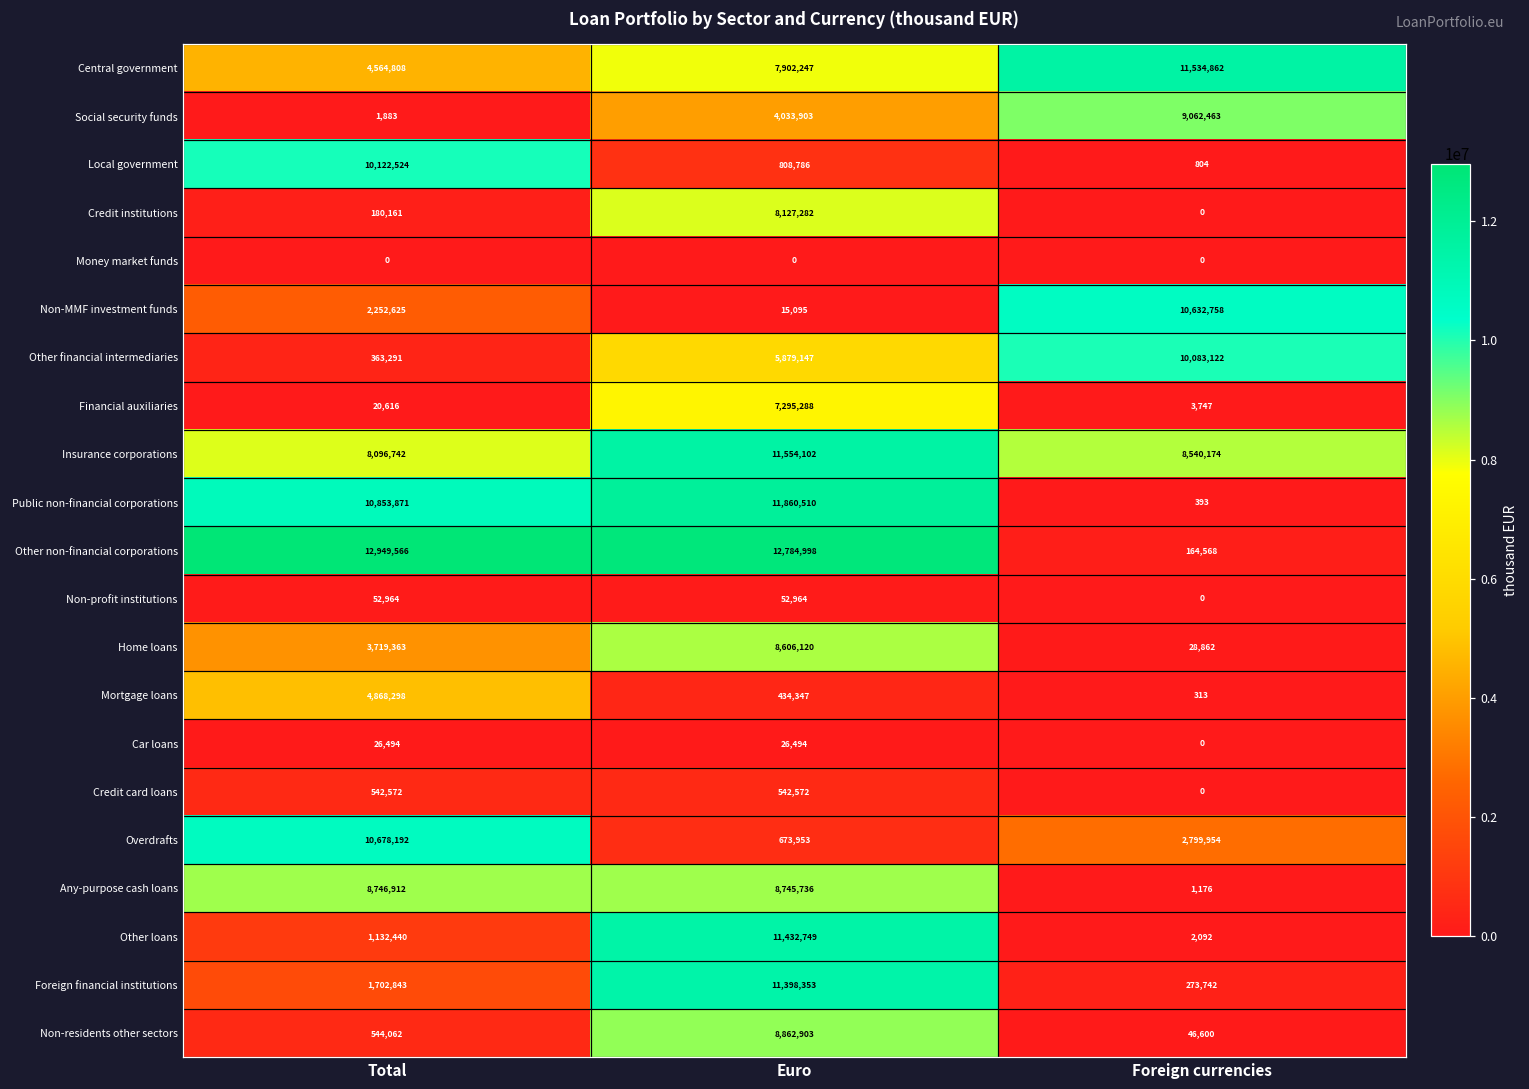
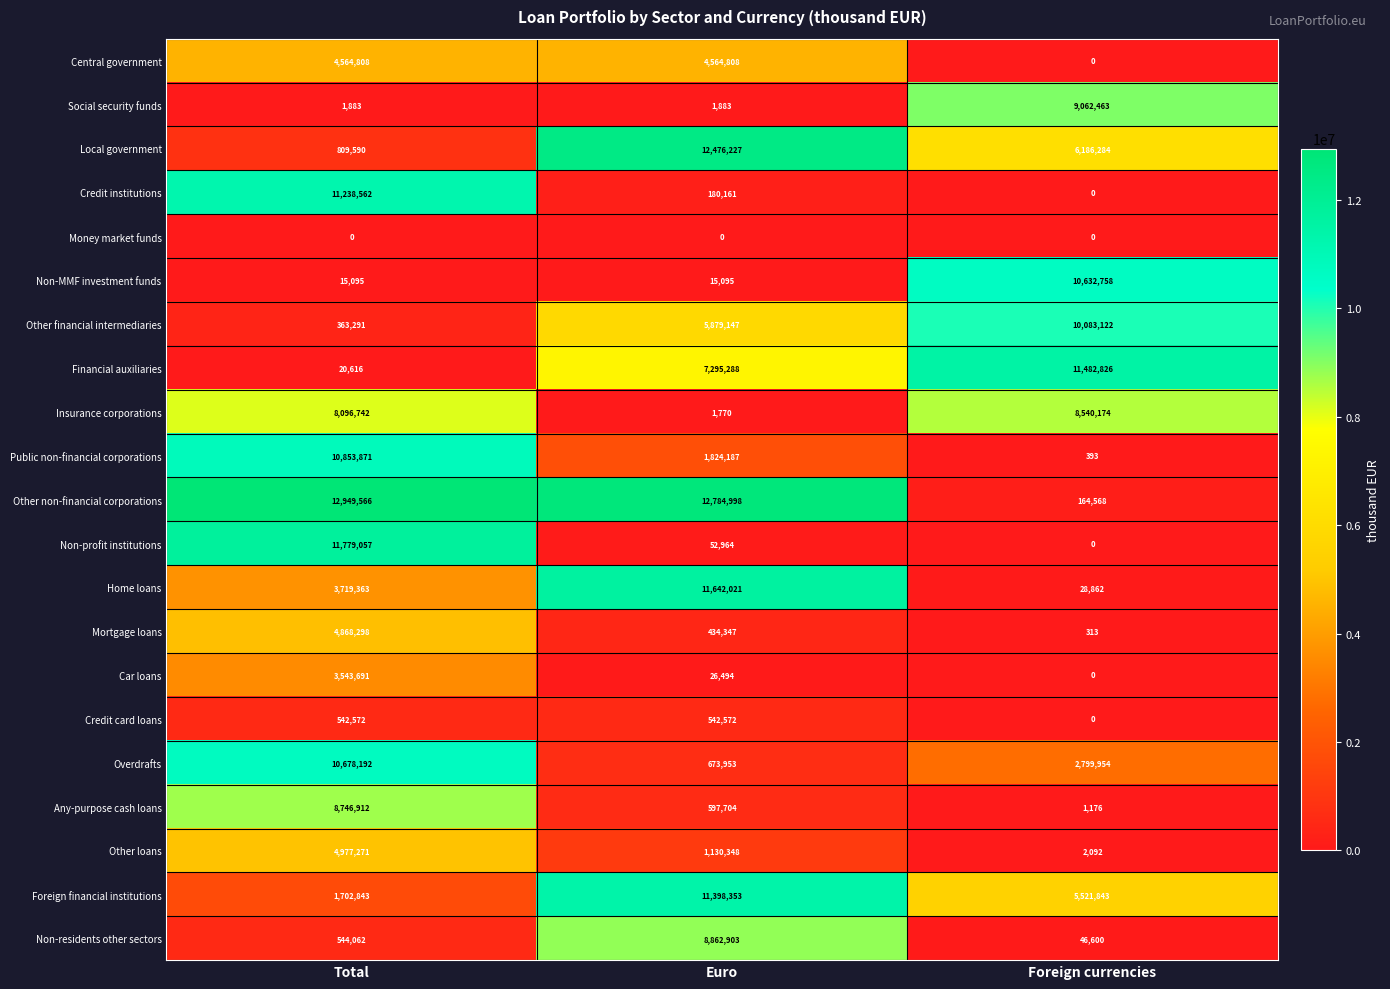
Central government, Euro: 7,902,247 -> 4,564,808
Central government, Foreign currencies: 11,534,862 -> 0
Social security funds, Euro: 4,033,903 -> 1,883
Local government, Total: 10,122,524 -> 809,590
Local government, Euro: 808,786 -> 12,476,227
Local government, Foreign currencies: 804 -> 6,186,284
Credit institutions, Total: 180,161 -> 11,238,562
Credit institutions, Euro: 8,127,282 -> 180,161
Non-MMF investment funds, Total: 2,252,625 -> 15,095
Financial auxiliaries, Foreign currencies: 3,747 -> 11,482,826
Insurance corporations, Euro: 11,554,102 -> 1,770
Public non-financial corporations, Euro: 11,860,510 -> 1,824,187
Non-profit institutions, Total: 52,964 -> 11,779,057
Home loans, Euro: 8,606,120 -> 11,642,021
Car loans, Total: 26,494 -> 3,543,691
Any-purpose cash loans, Euro: 8,745,736 -> 597,704
Other loans, Total: 1,132,440 -> 4,977,271
Other loans, Euro: 11,432,749 -> 1,130,348
Foreign financial institutions, Foreign currencies: 273,742 -> 5,521,843
